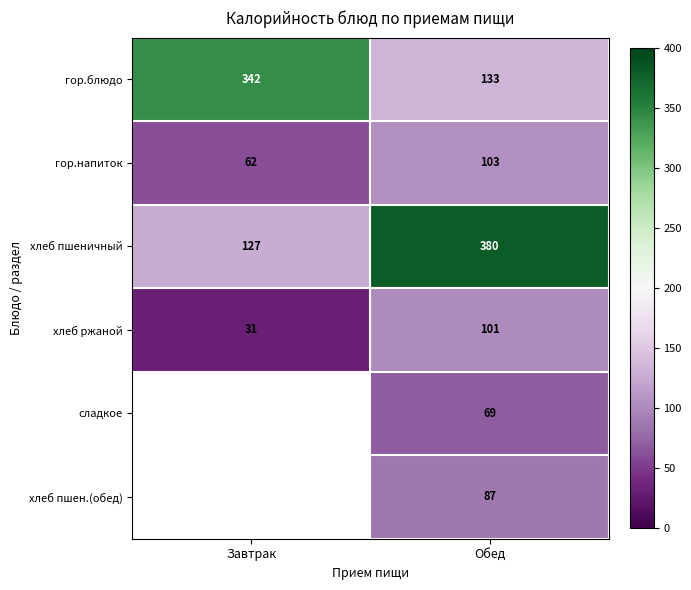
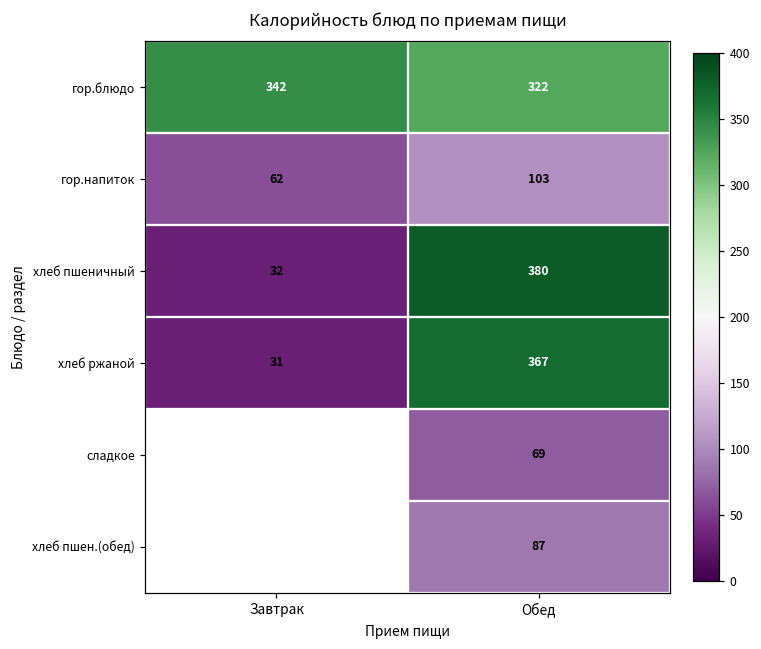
гор.блюдо, Обед: 133 -> 322
хлеб пшеничный, Завтрак: 127 -> 32
хлеб ржаной, Обед: 101 -> 367
